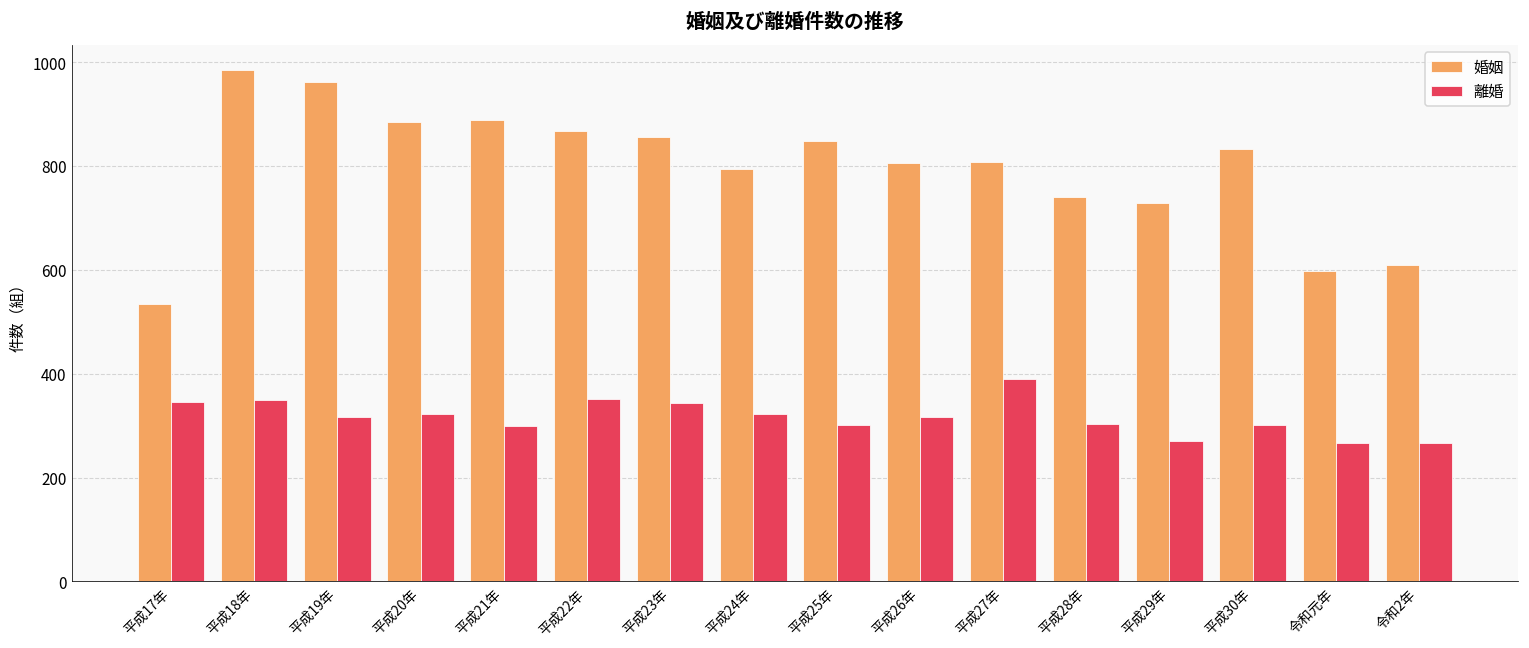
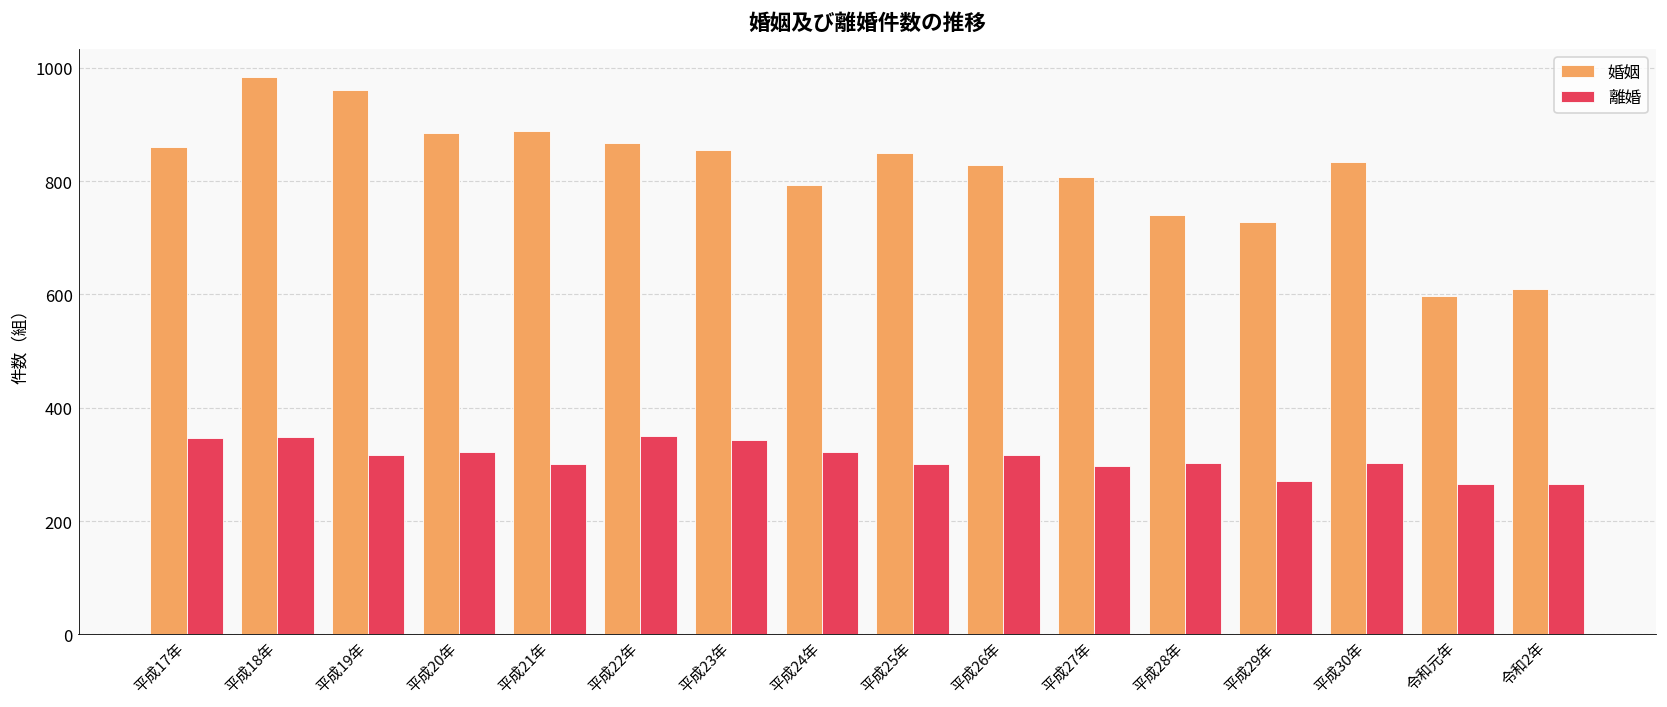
婚姻, 平成17年: 530 -> 860
婚姻, 平成26年: 810 -> 830
離婚, 平成27年: 390 -> 300
